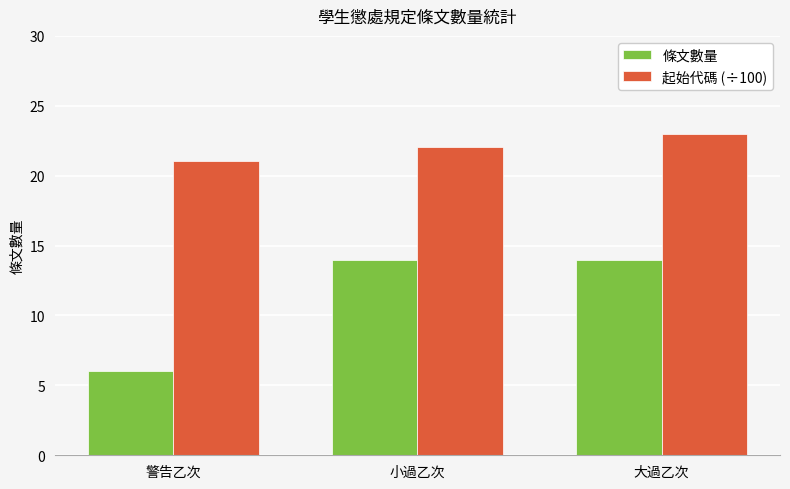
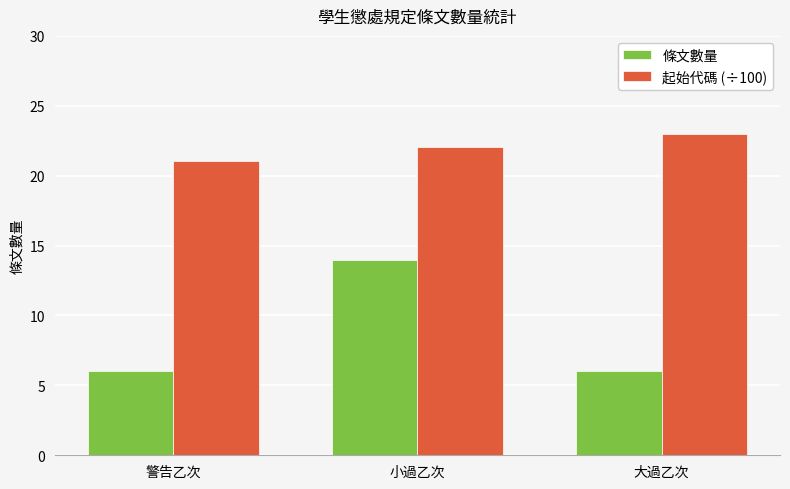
條文數量, 大過乙次: 14 -> 6
